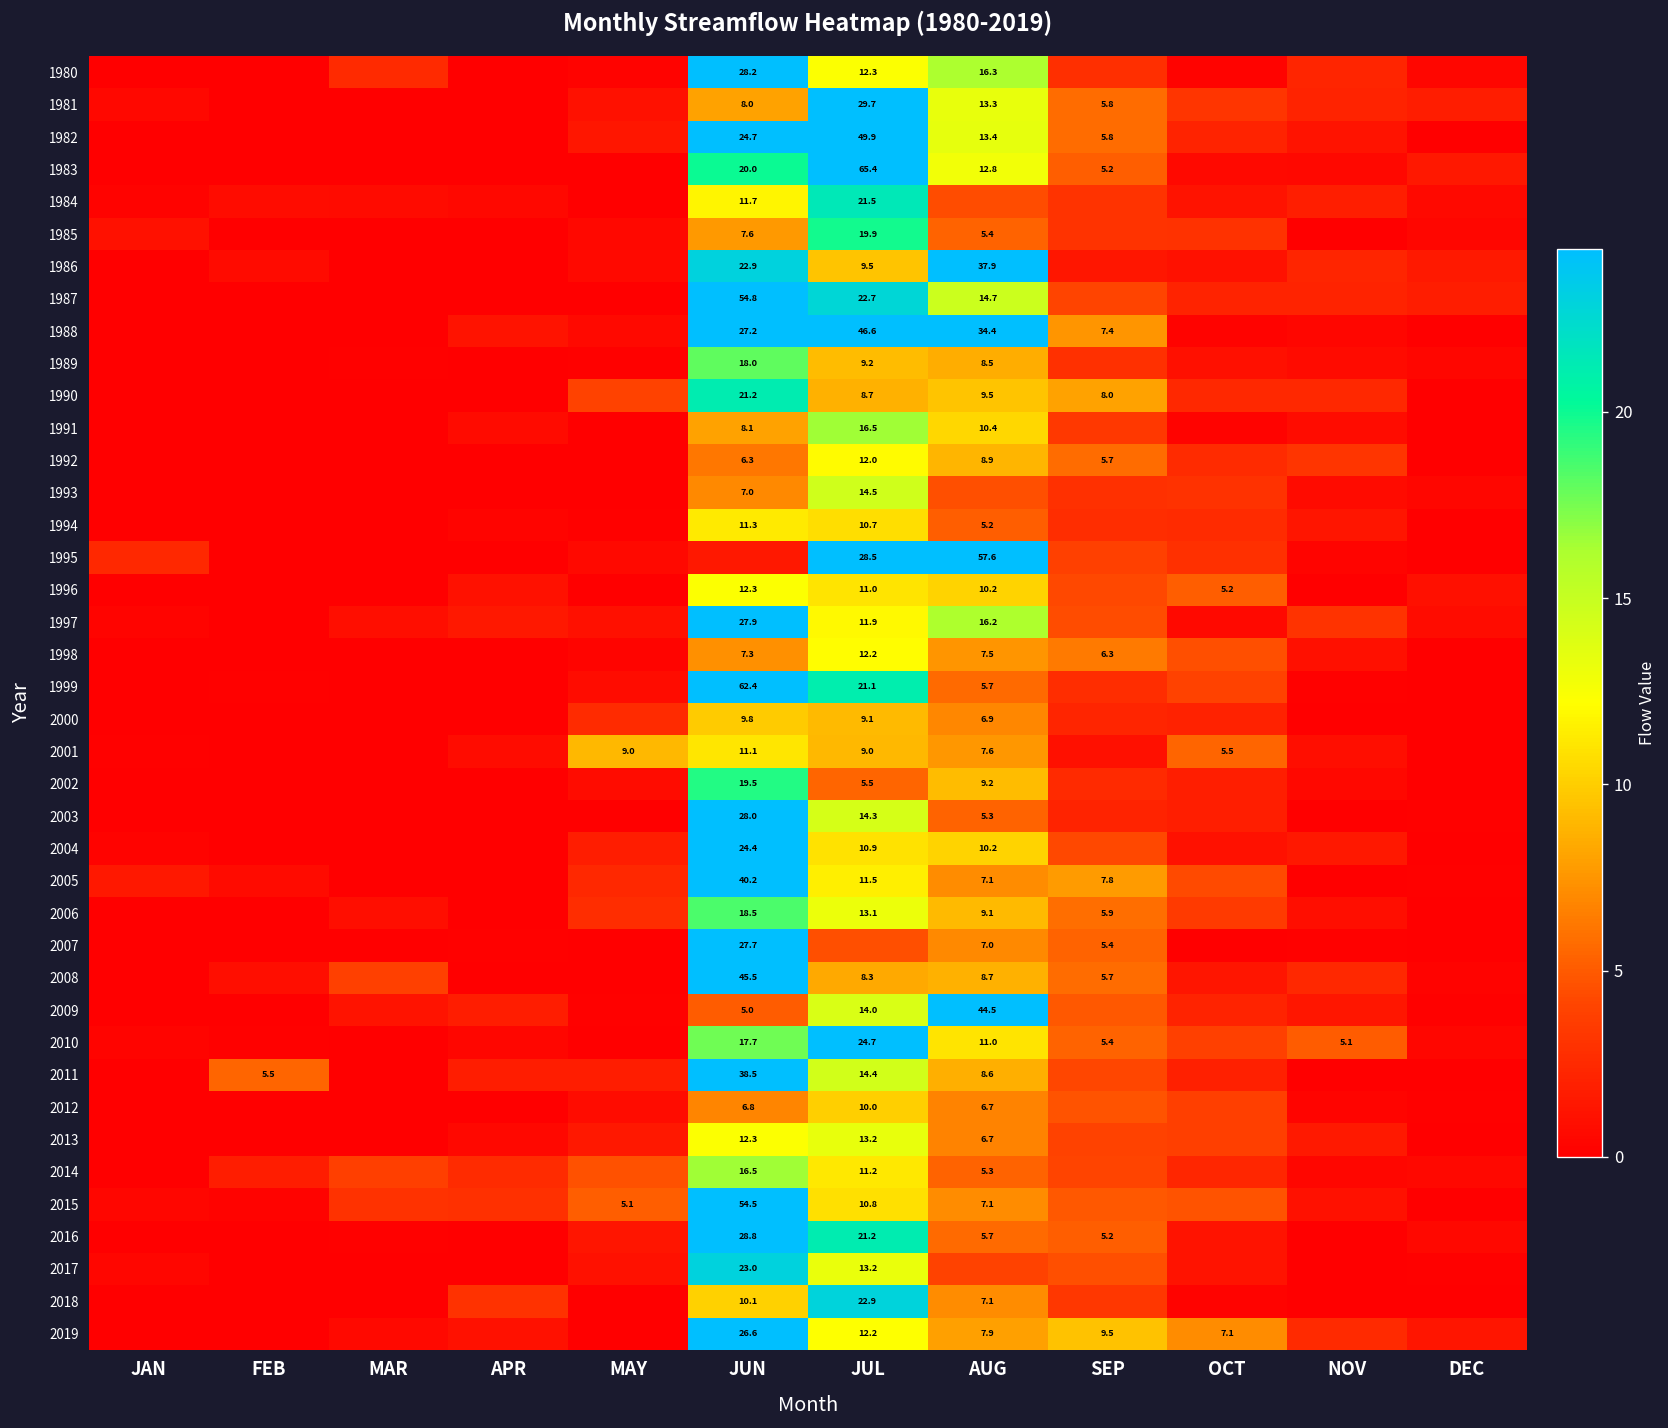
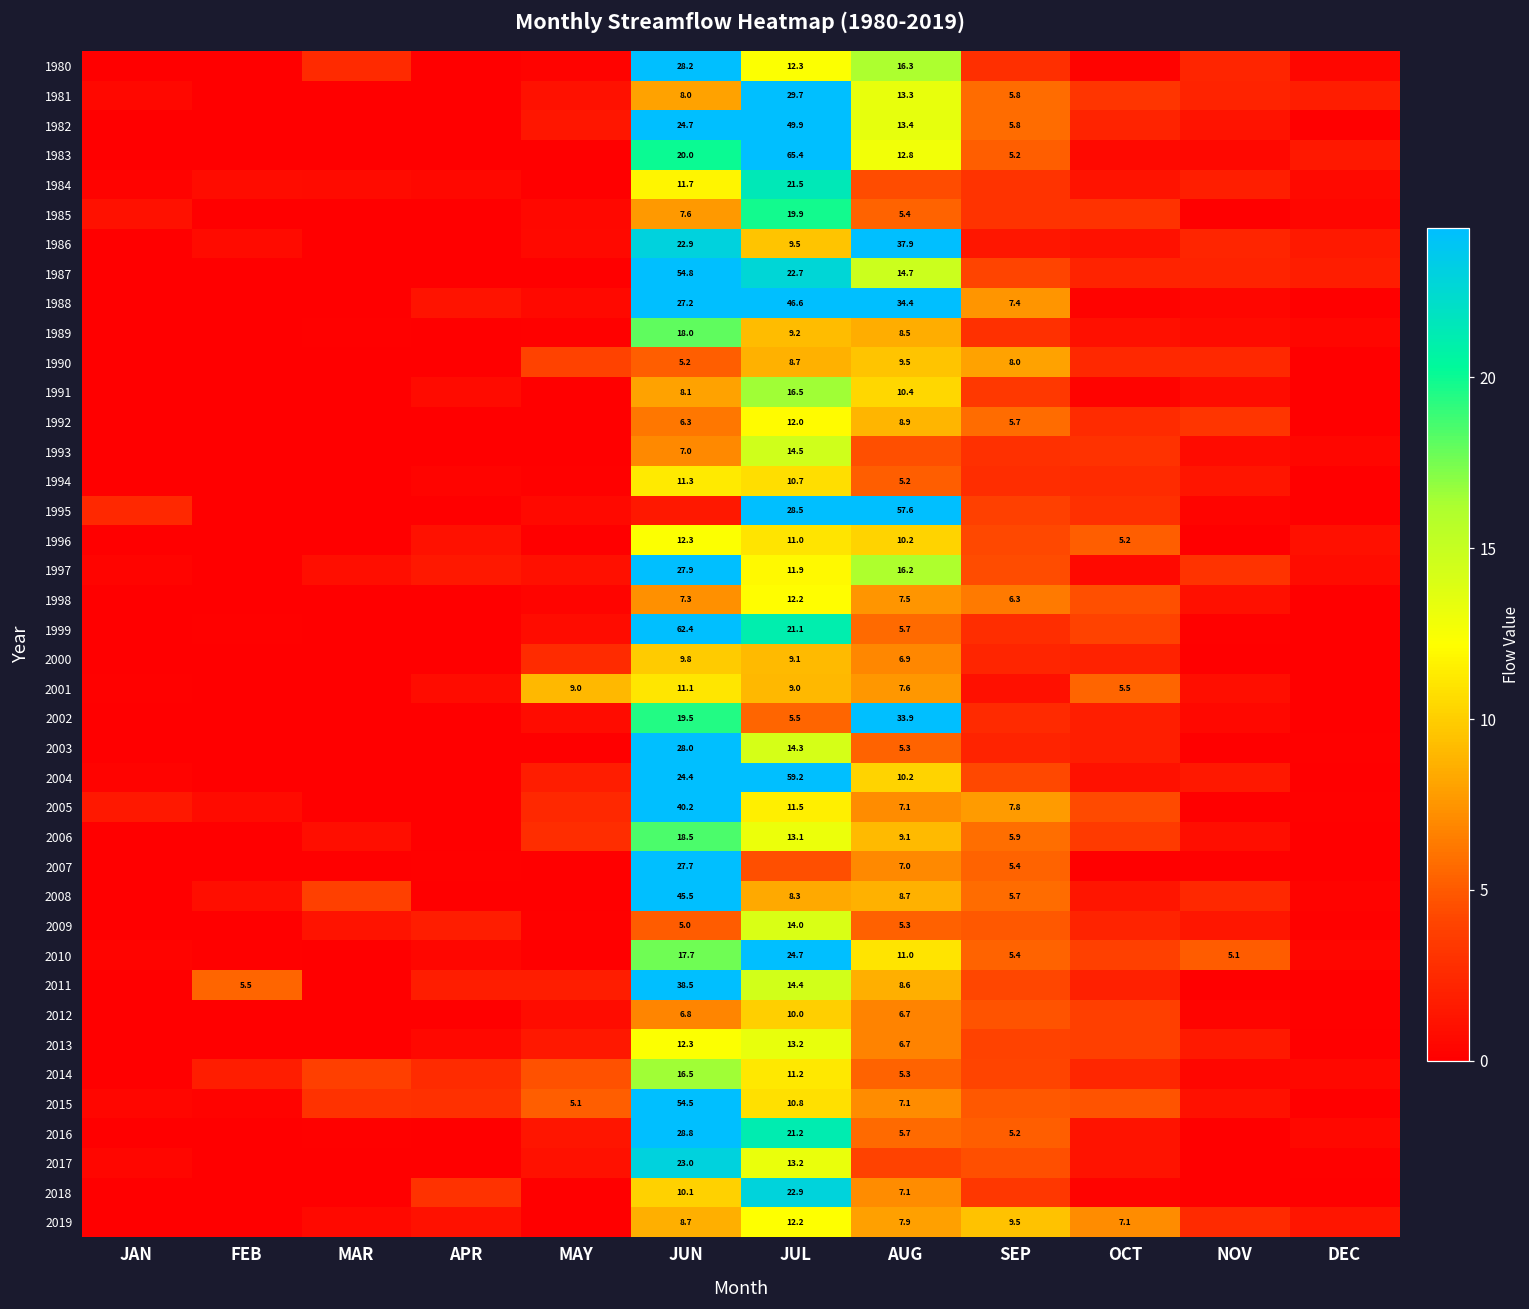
1990, JUN: 21.2 -> 5.2
2002, AUG: 9.2 -> 33.9
2004, JUL: 10.9 -> 59.2
2009, AUG: 44.5 -> 5.3
2019, JUN: 26.6 -> 8.7
